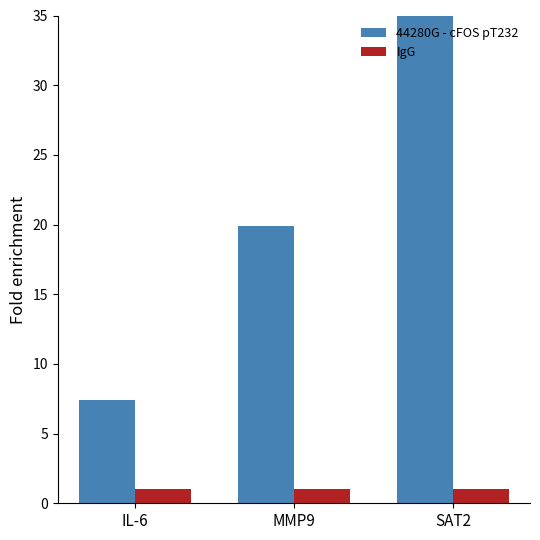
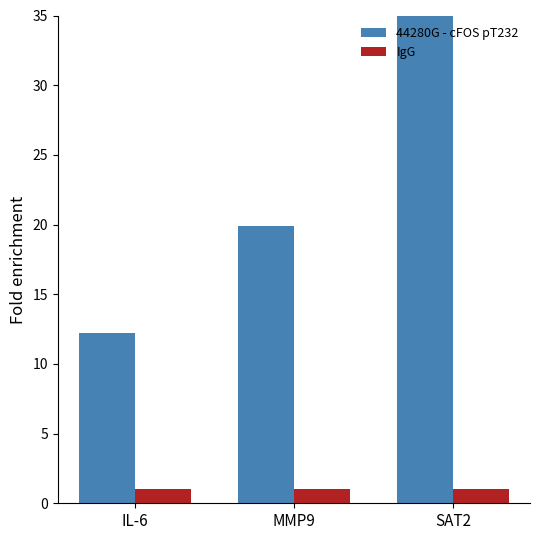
44280G - cFOS pT232, IL-6: 7.4 -> 12.2
